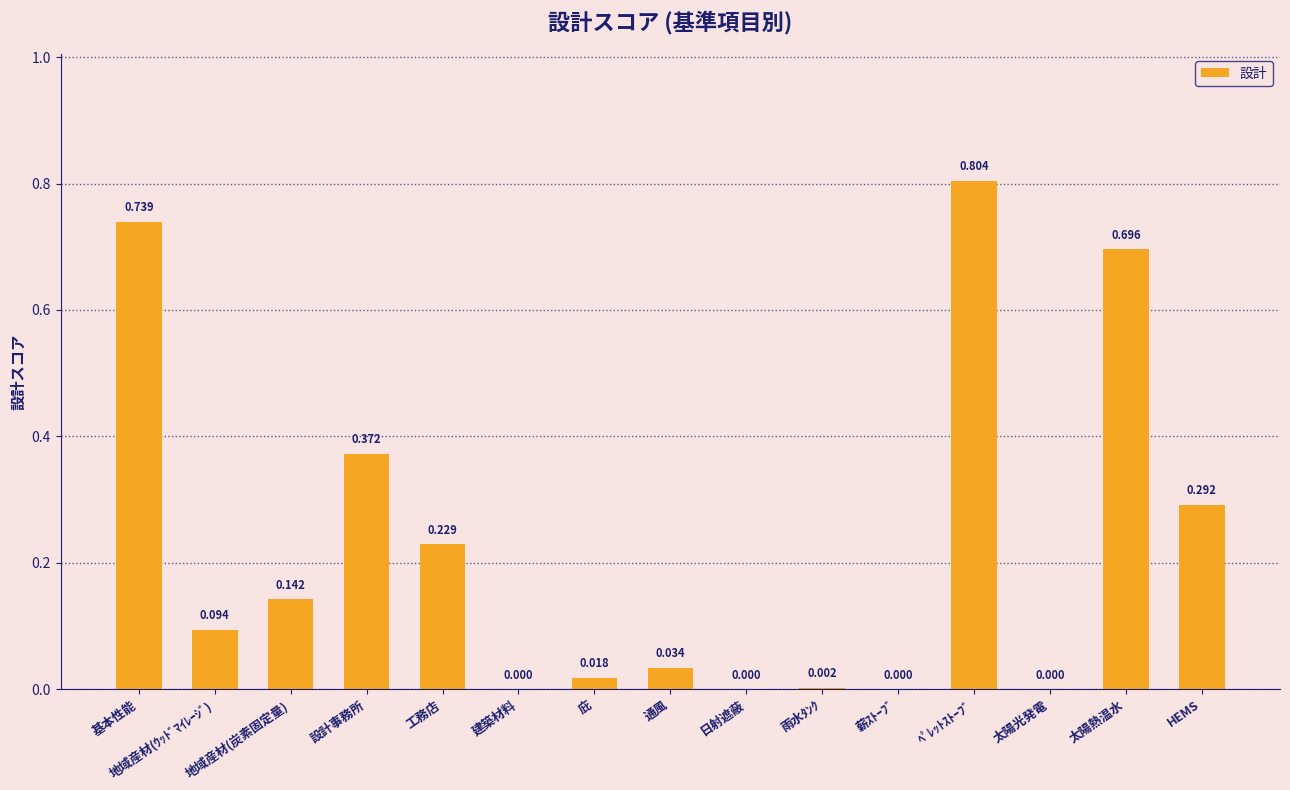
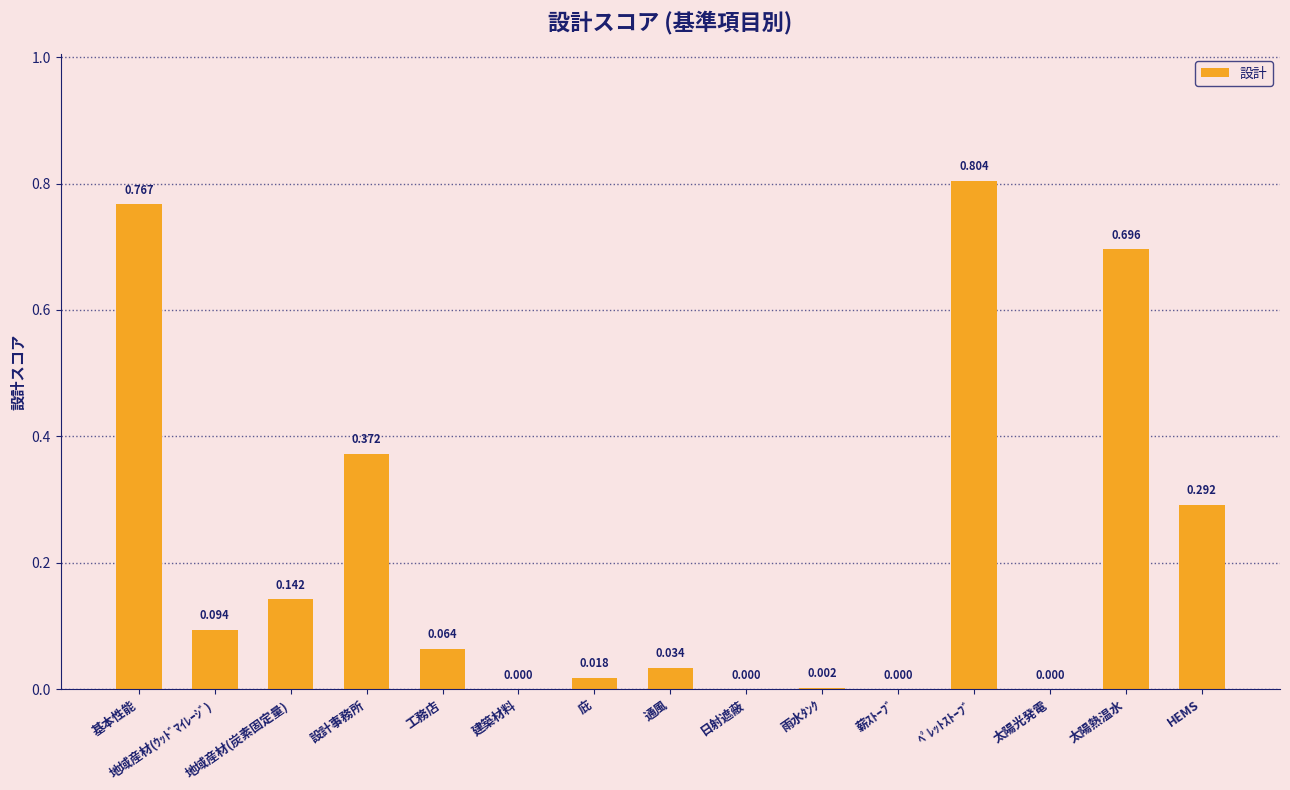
基本性能: 0.739 -> 0.767
工務店: 0.229 -> 0.064
